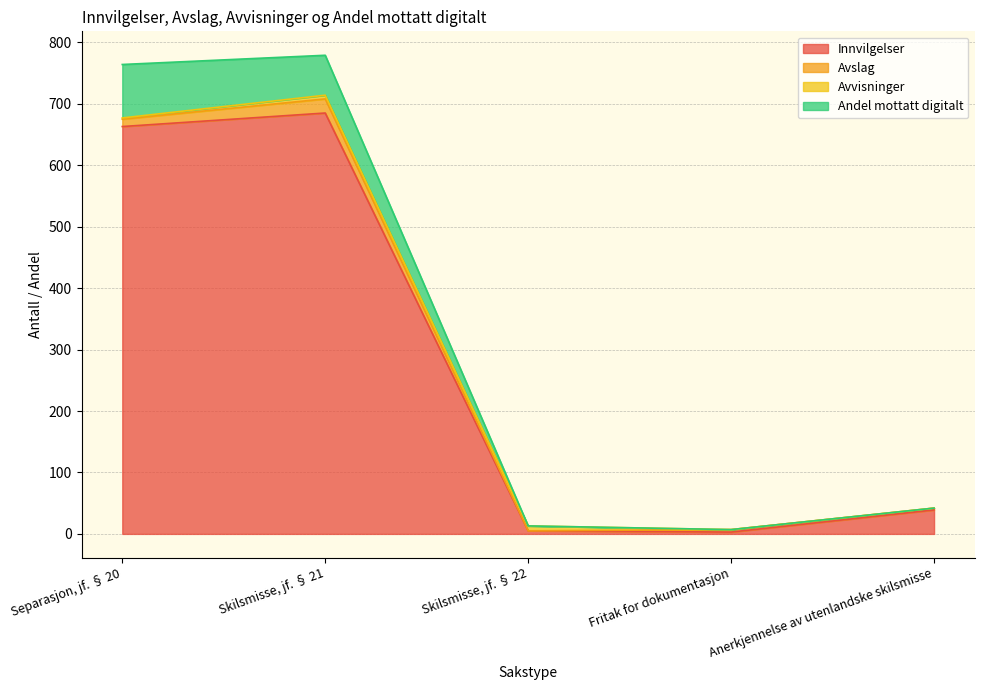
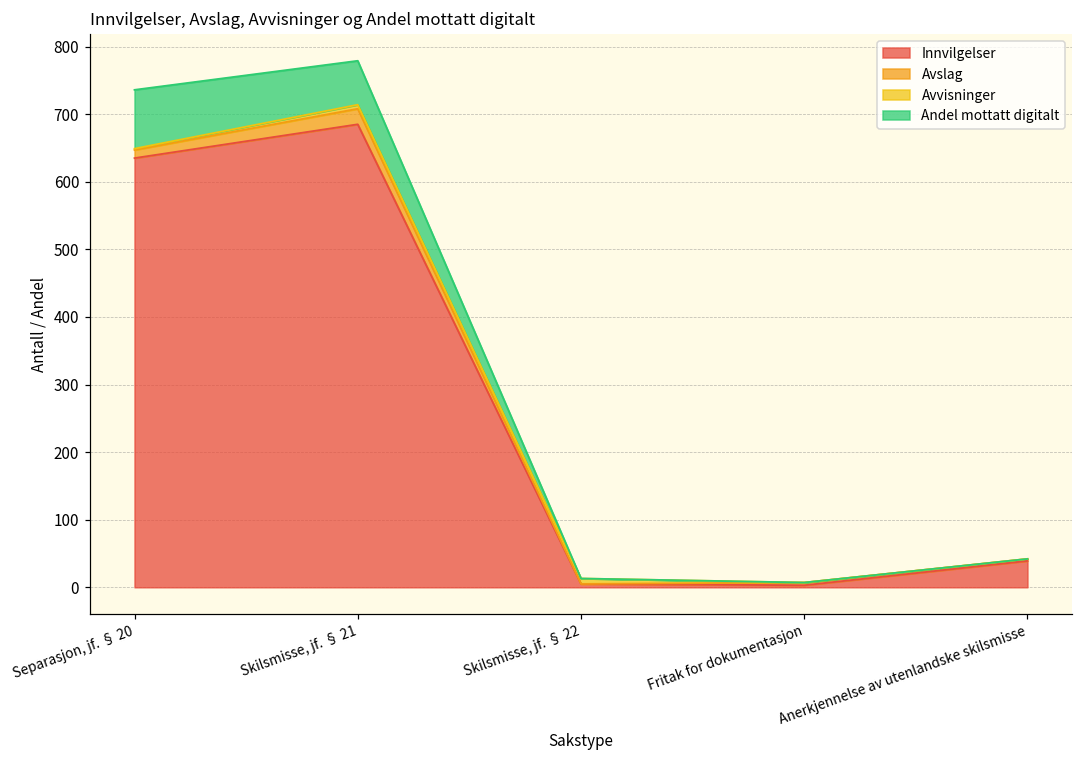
Innvilgelser, Separasjon, jf. § 20: 660 -> 640
